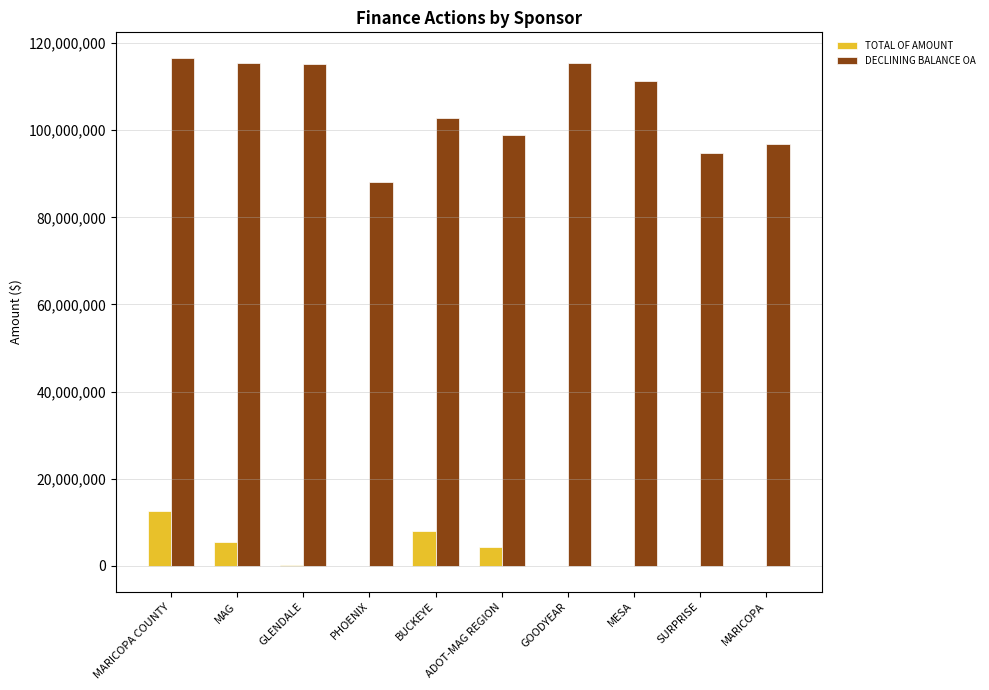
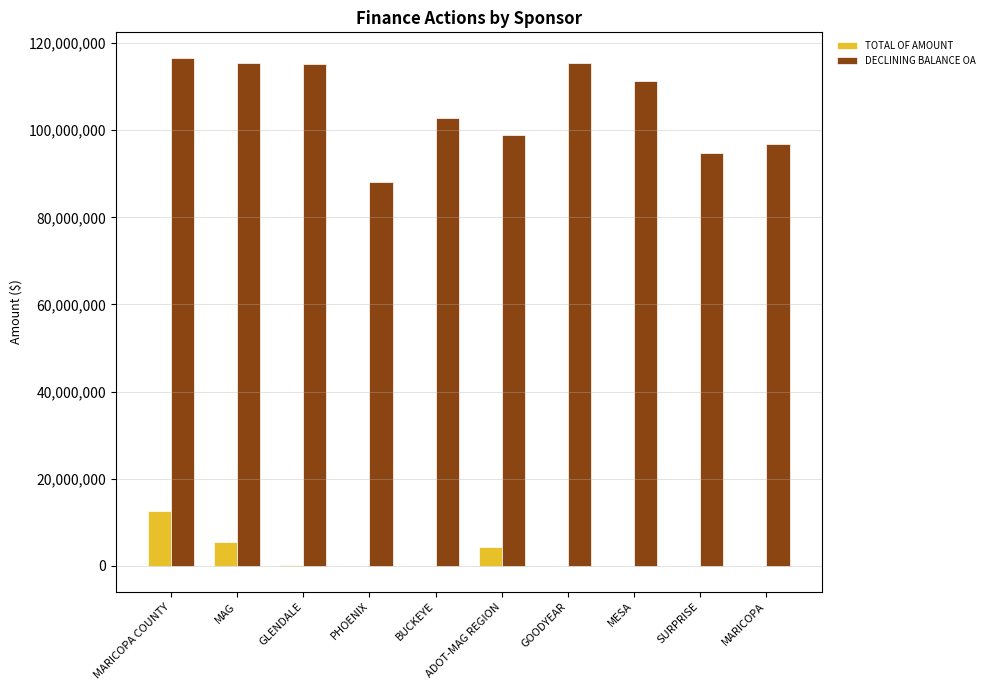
TOTAL OF AMOUNT, BUCKEYE: 8,000,000 -> 0
